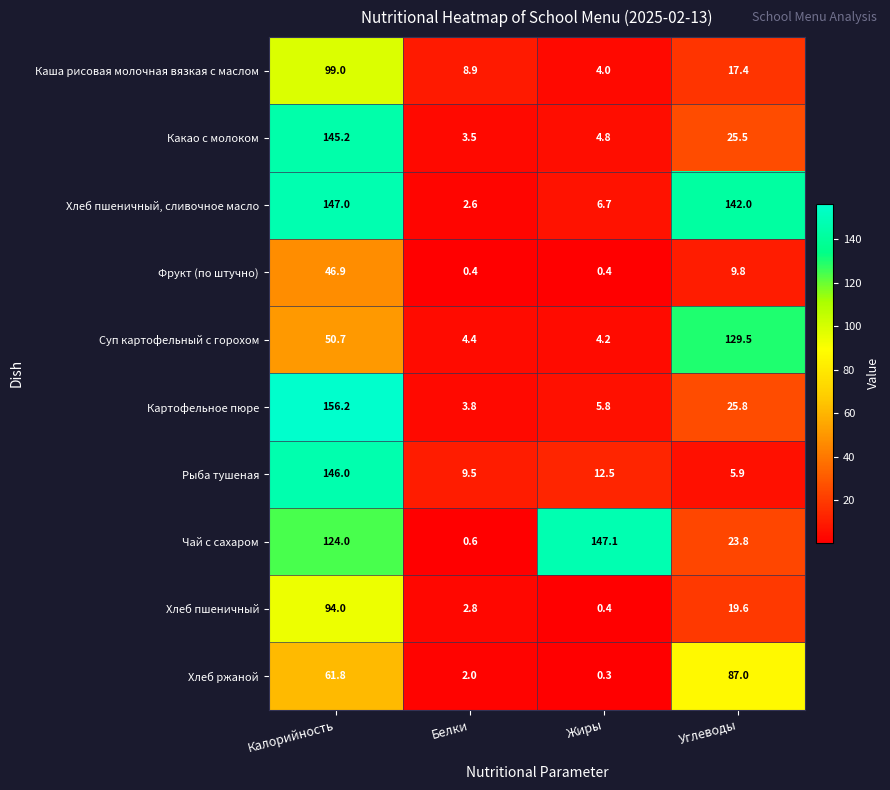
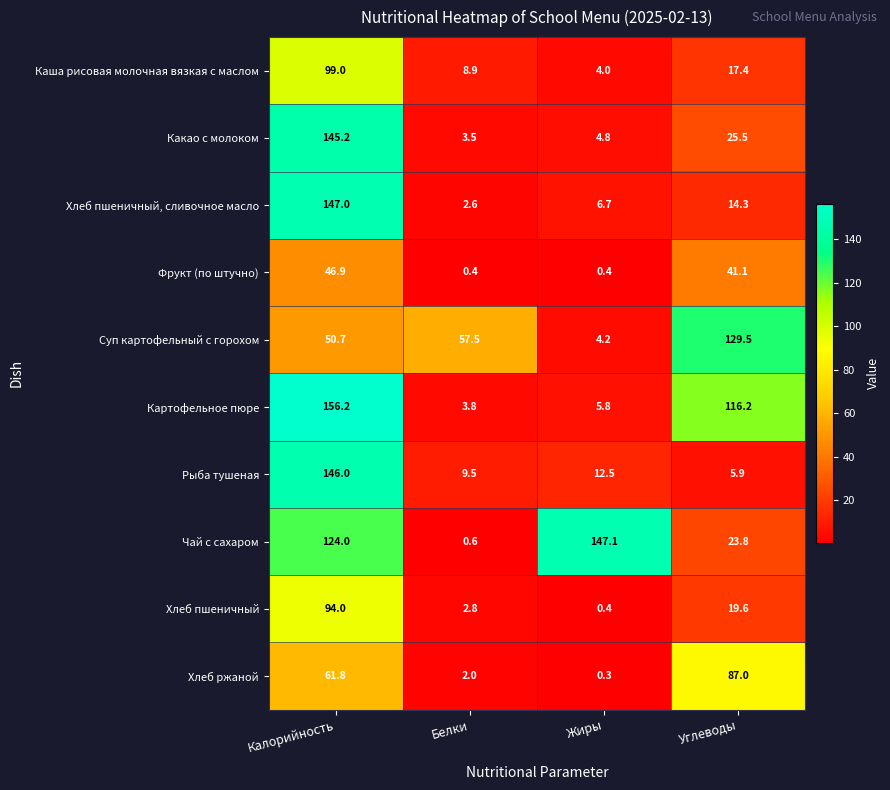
Хлеб пшеничный, сливочное масло, Углеводы: 142.0 -> 14.3
Фрукт (по штучно), Углеводы: 9.8 -> 41.1
Суп картофельный с горохом, Белки: 4.4 -> 57.5
Картофельное пюре, Углеводы: 25.8 -> 116.2
